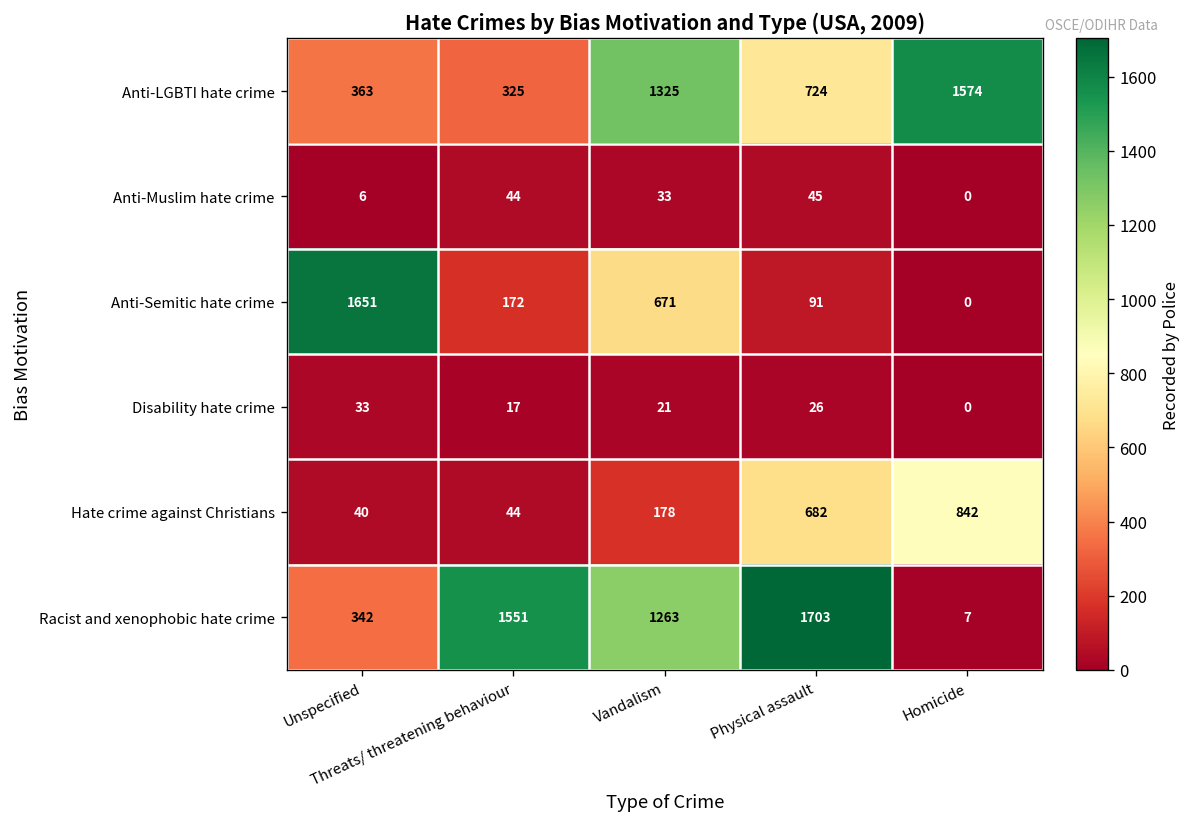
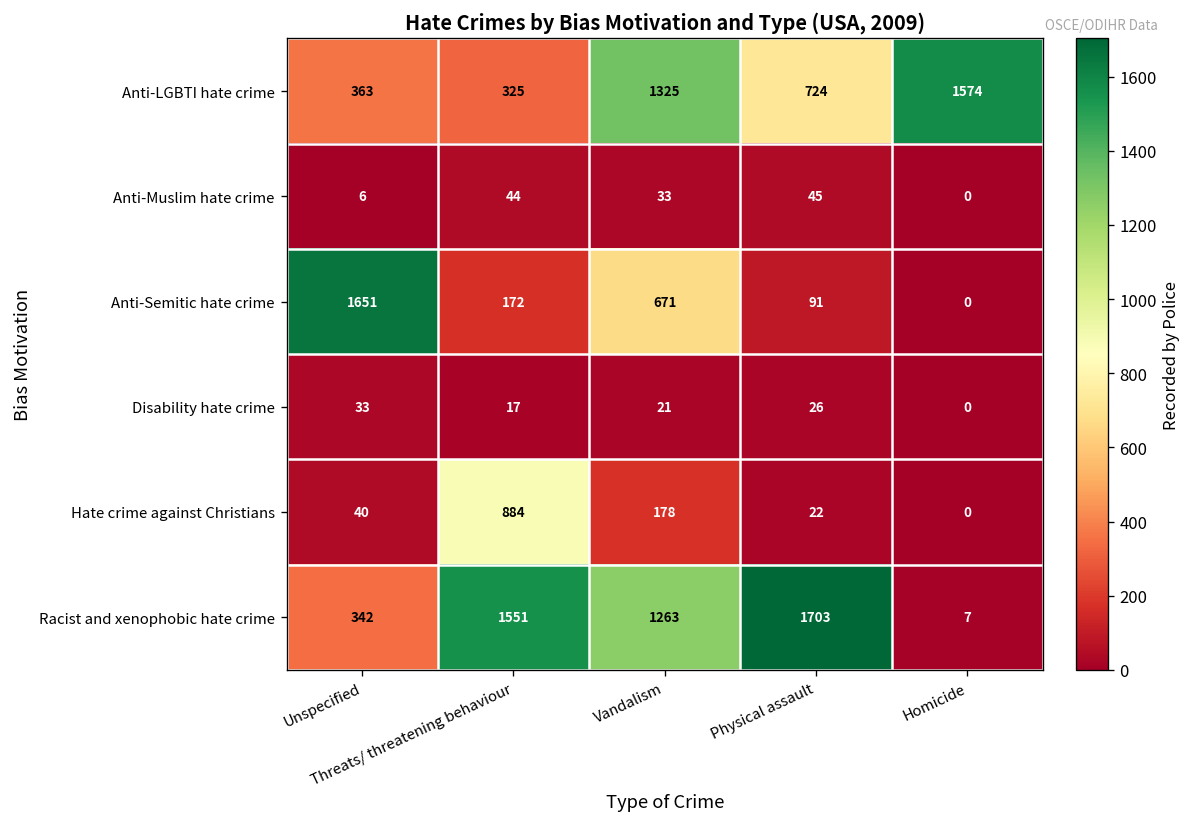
Hate crime against Christians, Threats/ threatening behaviour: 44 -> 884
Hate crime against Christians, Physical assault: 682 -> 22
Hate crime against Christians, Homicide: 842 -> 0
